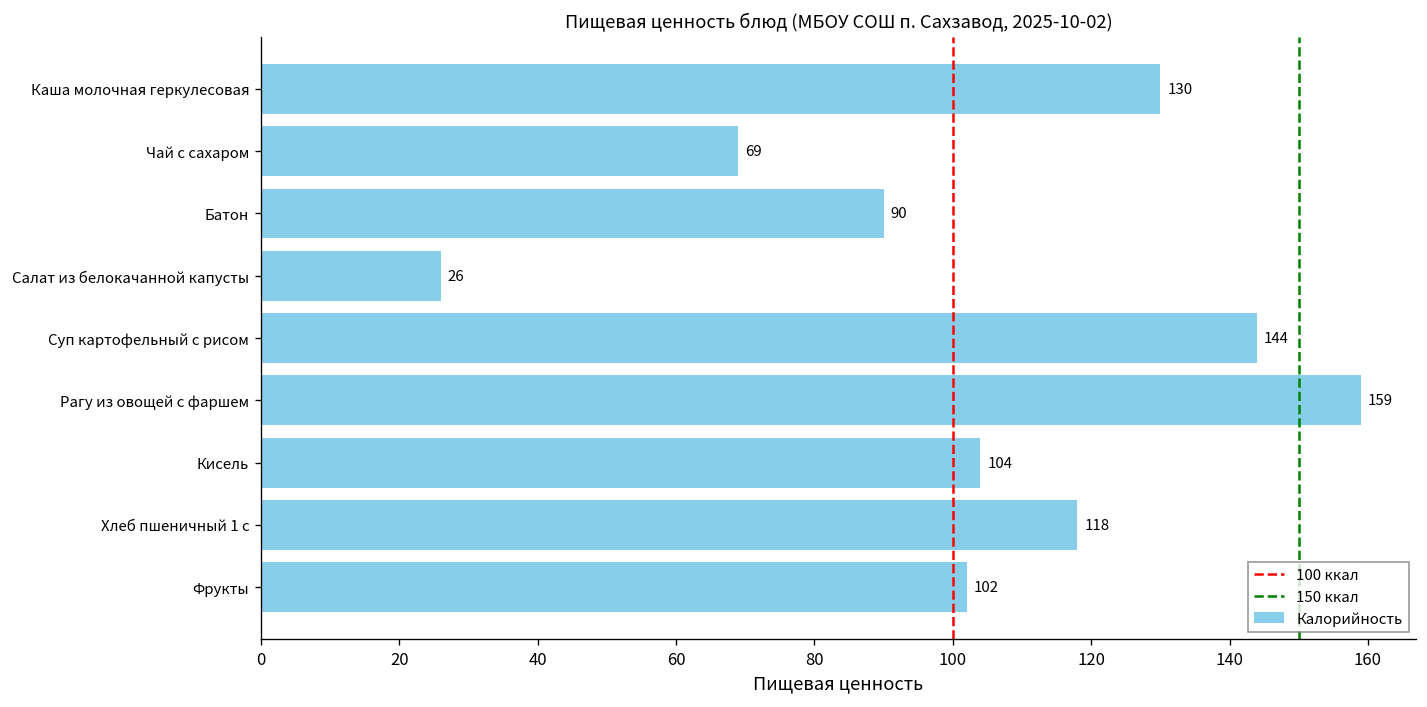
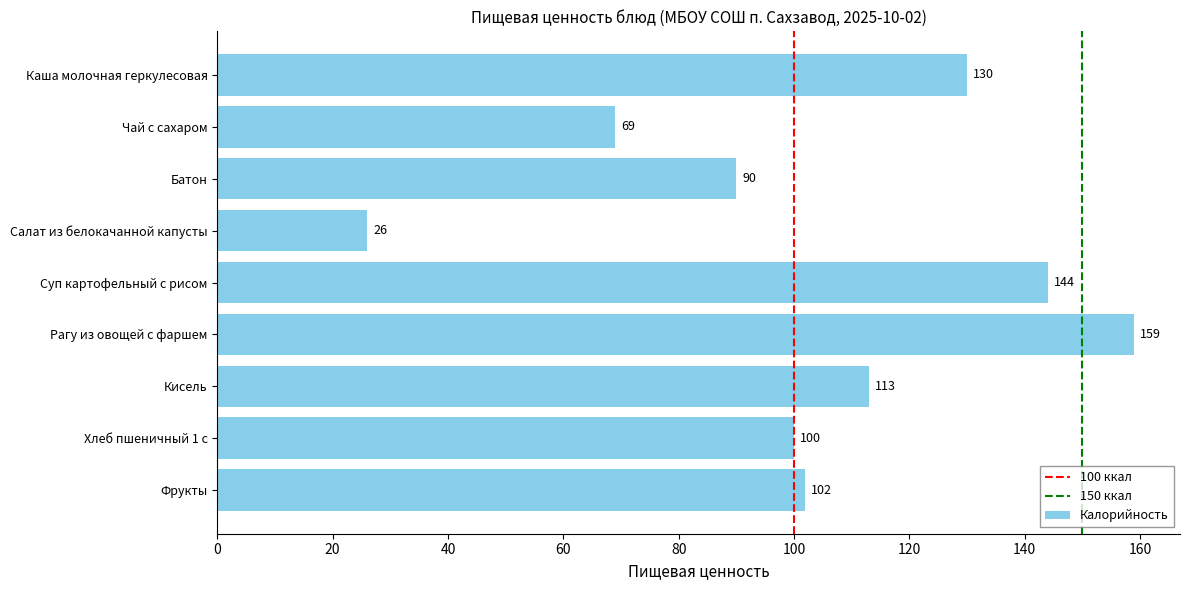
Кисель: 104 -> 113
Хлеб пшеничный 1 с: 118 -> 100
